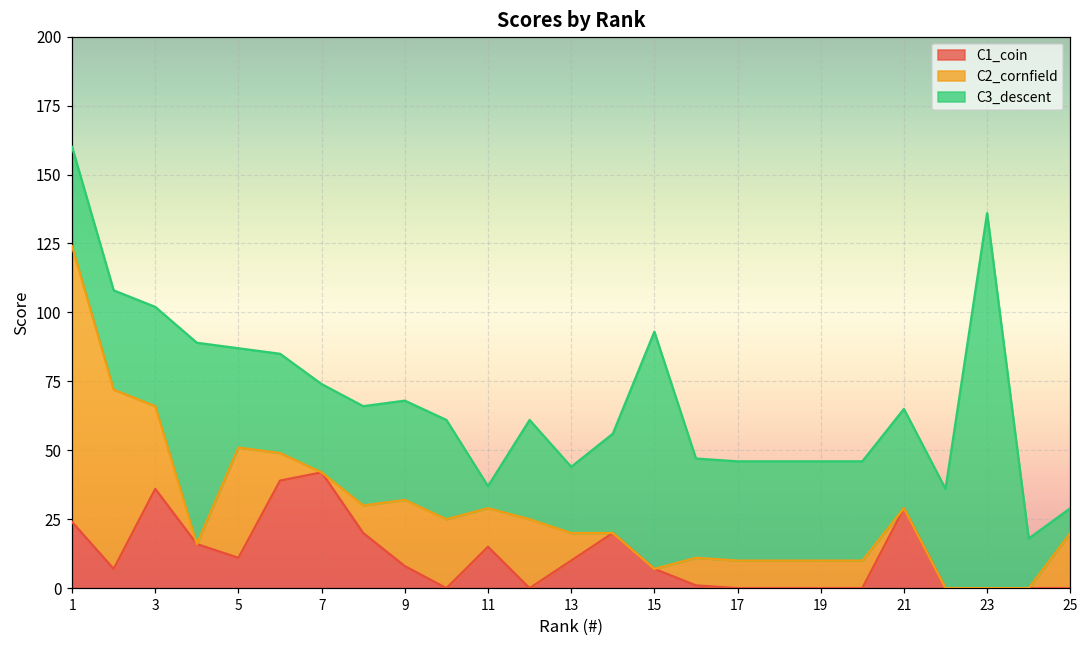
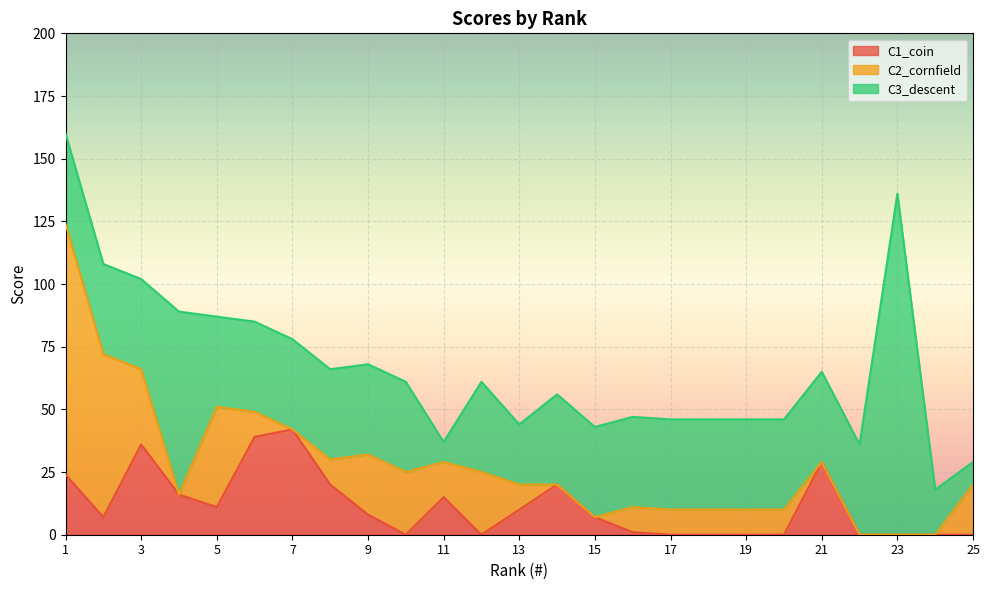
C3_descent, 7: 32 -> 36
C3_descent, 15: 86 -> 36
